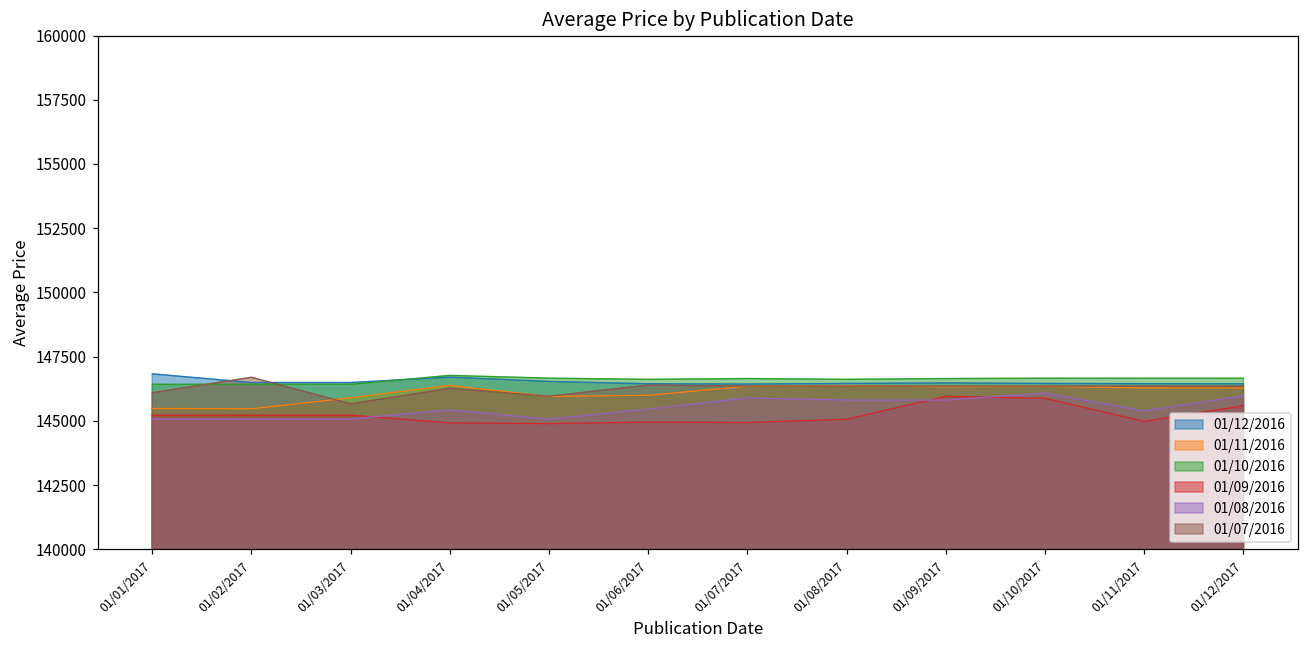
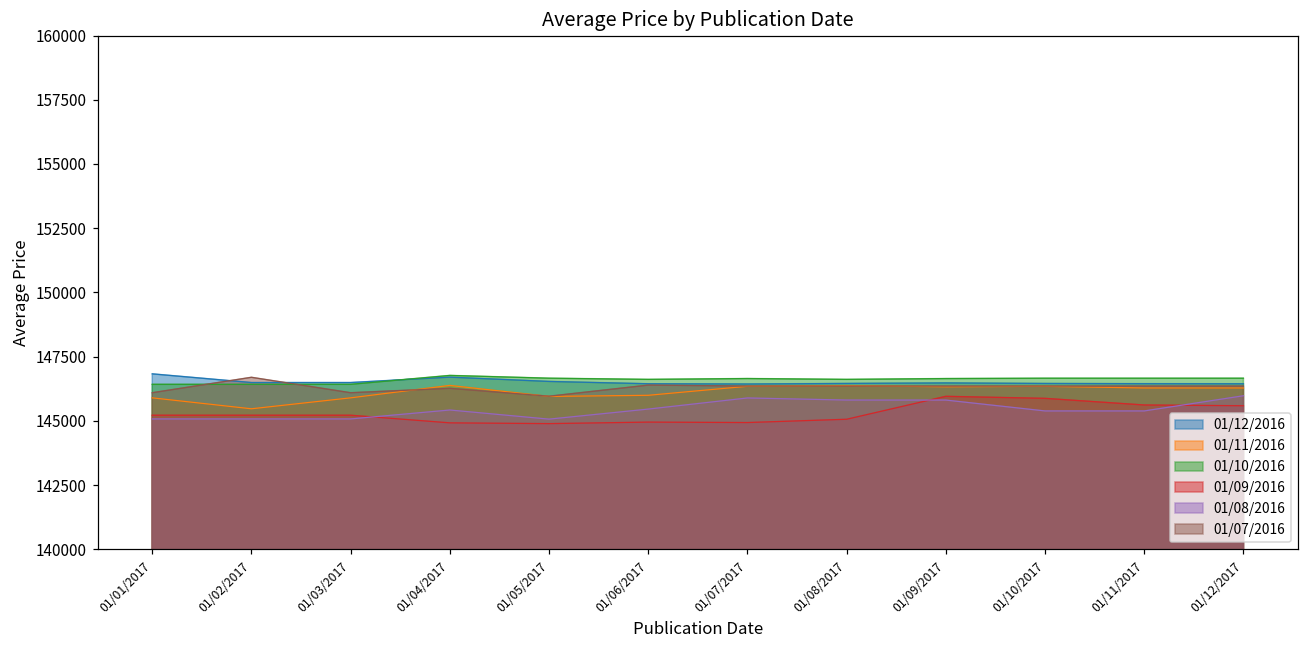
01/11/2016, 01/01/2017: 145500 -> 145900
01/07/2016, 01/03/2017: 145700 -> 146100
01/08/2016, 01/10/2017: 146100 -> 145400
01/09/2016, 01/11/2017: 145000 -> 145600
